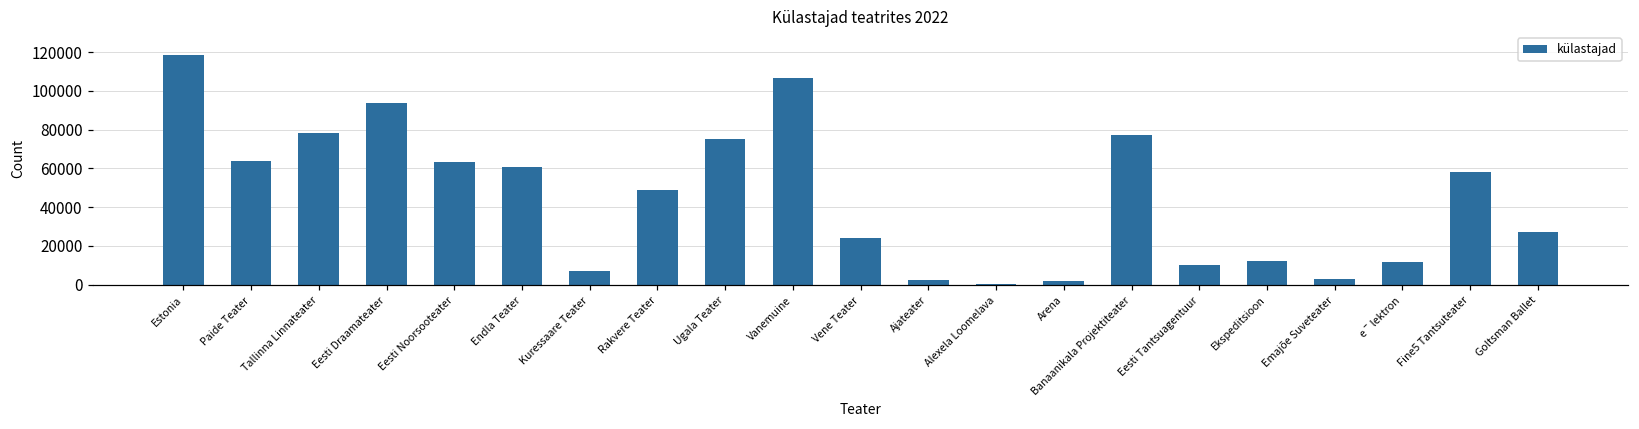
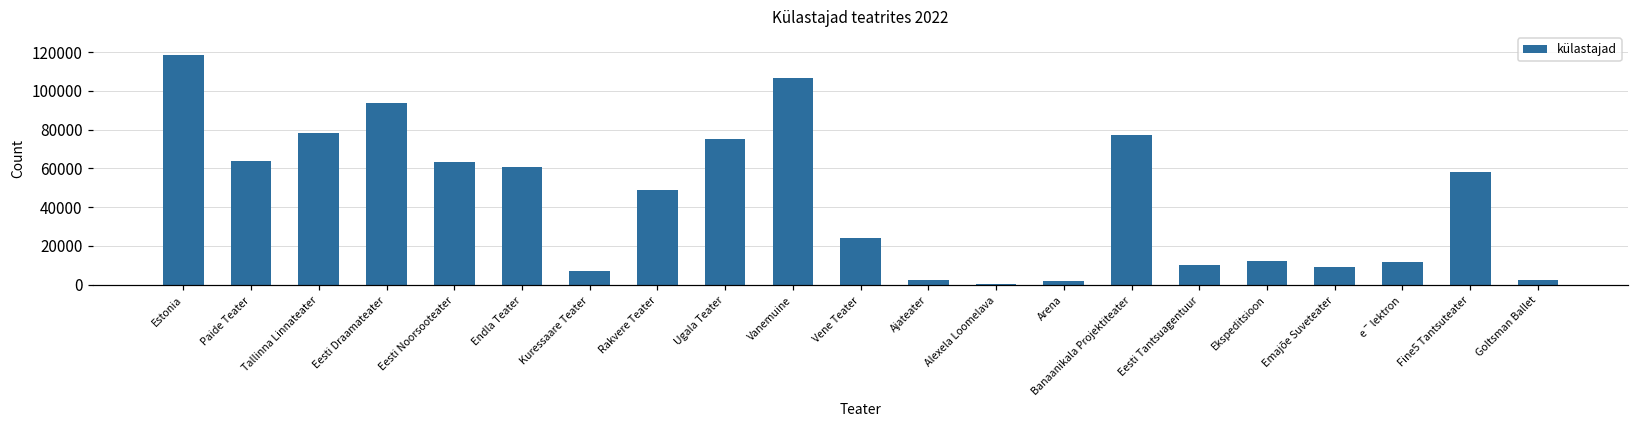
Emajõe Suveteater: 3000 -> 9000
Goltsman Ballet: 27000 -> 2000
